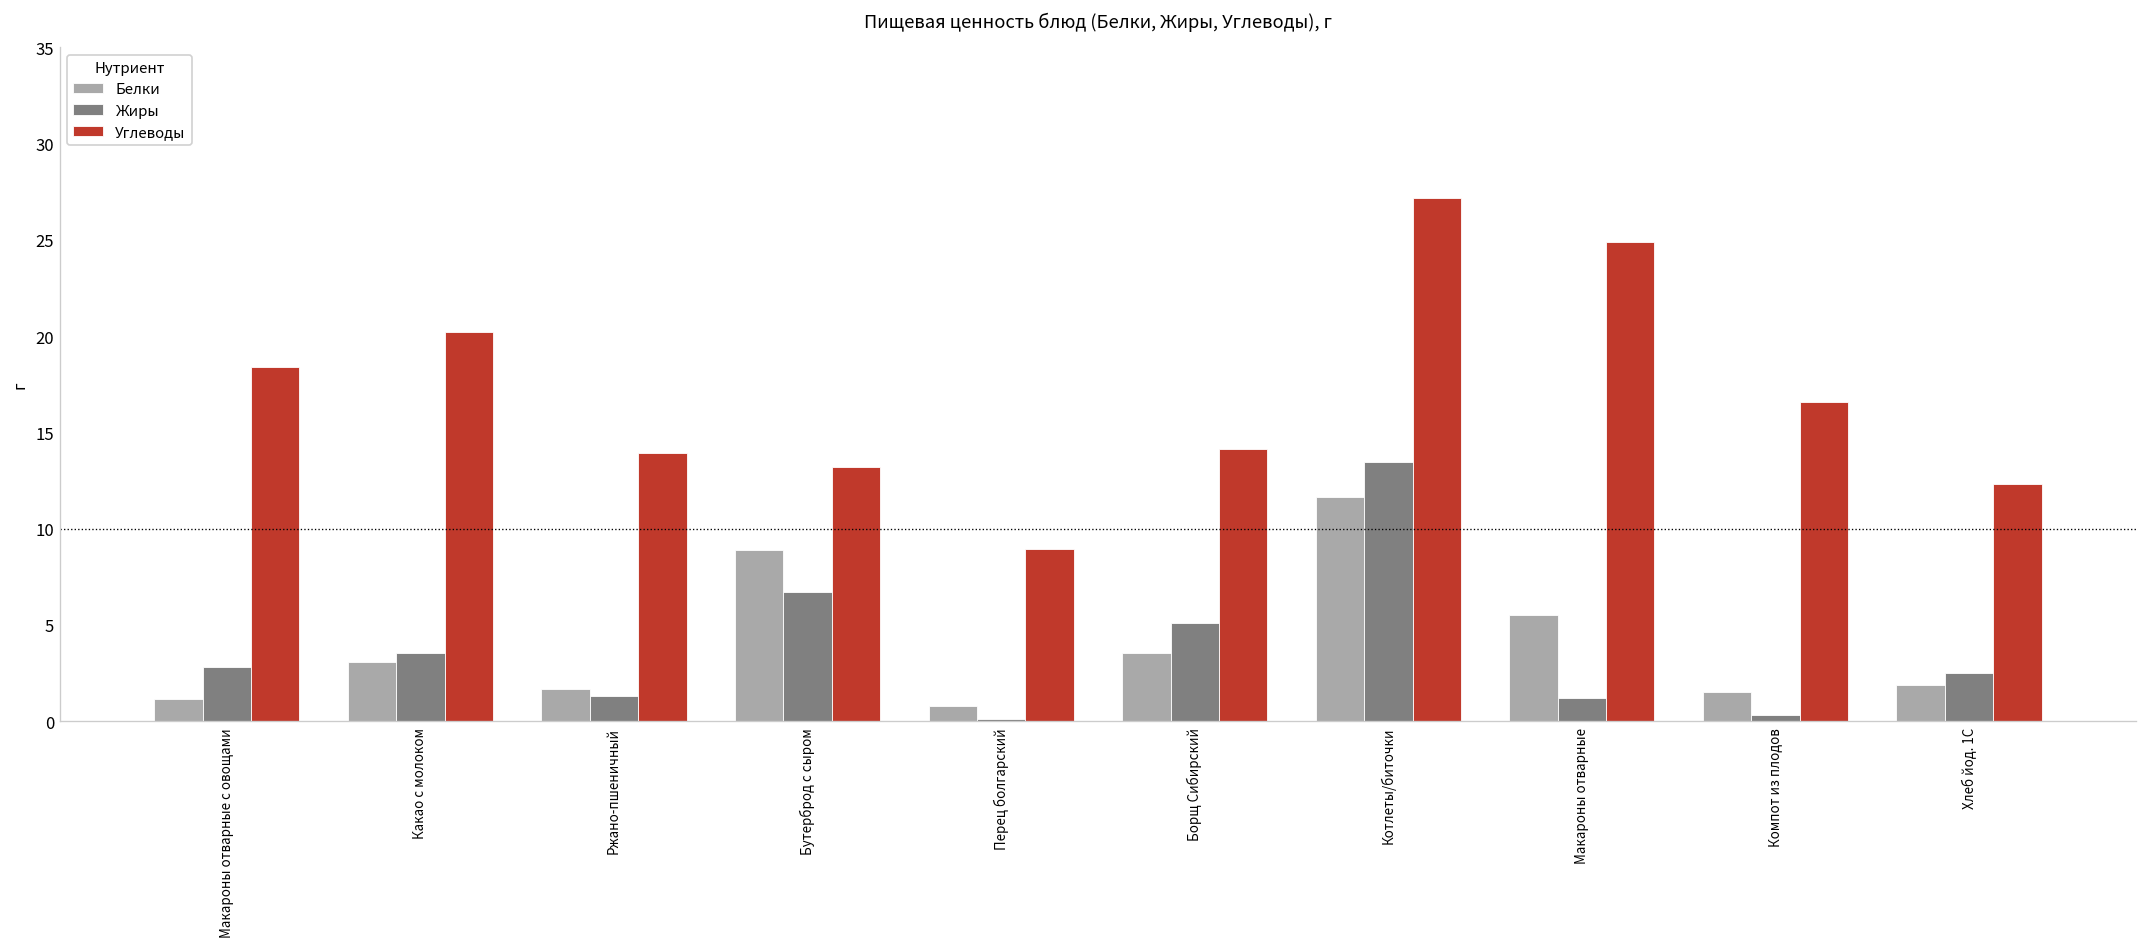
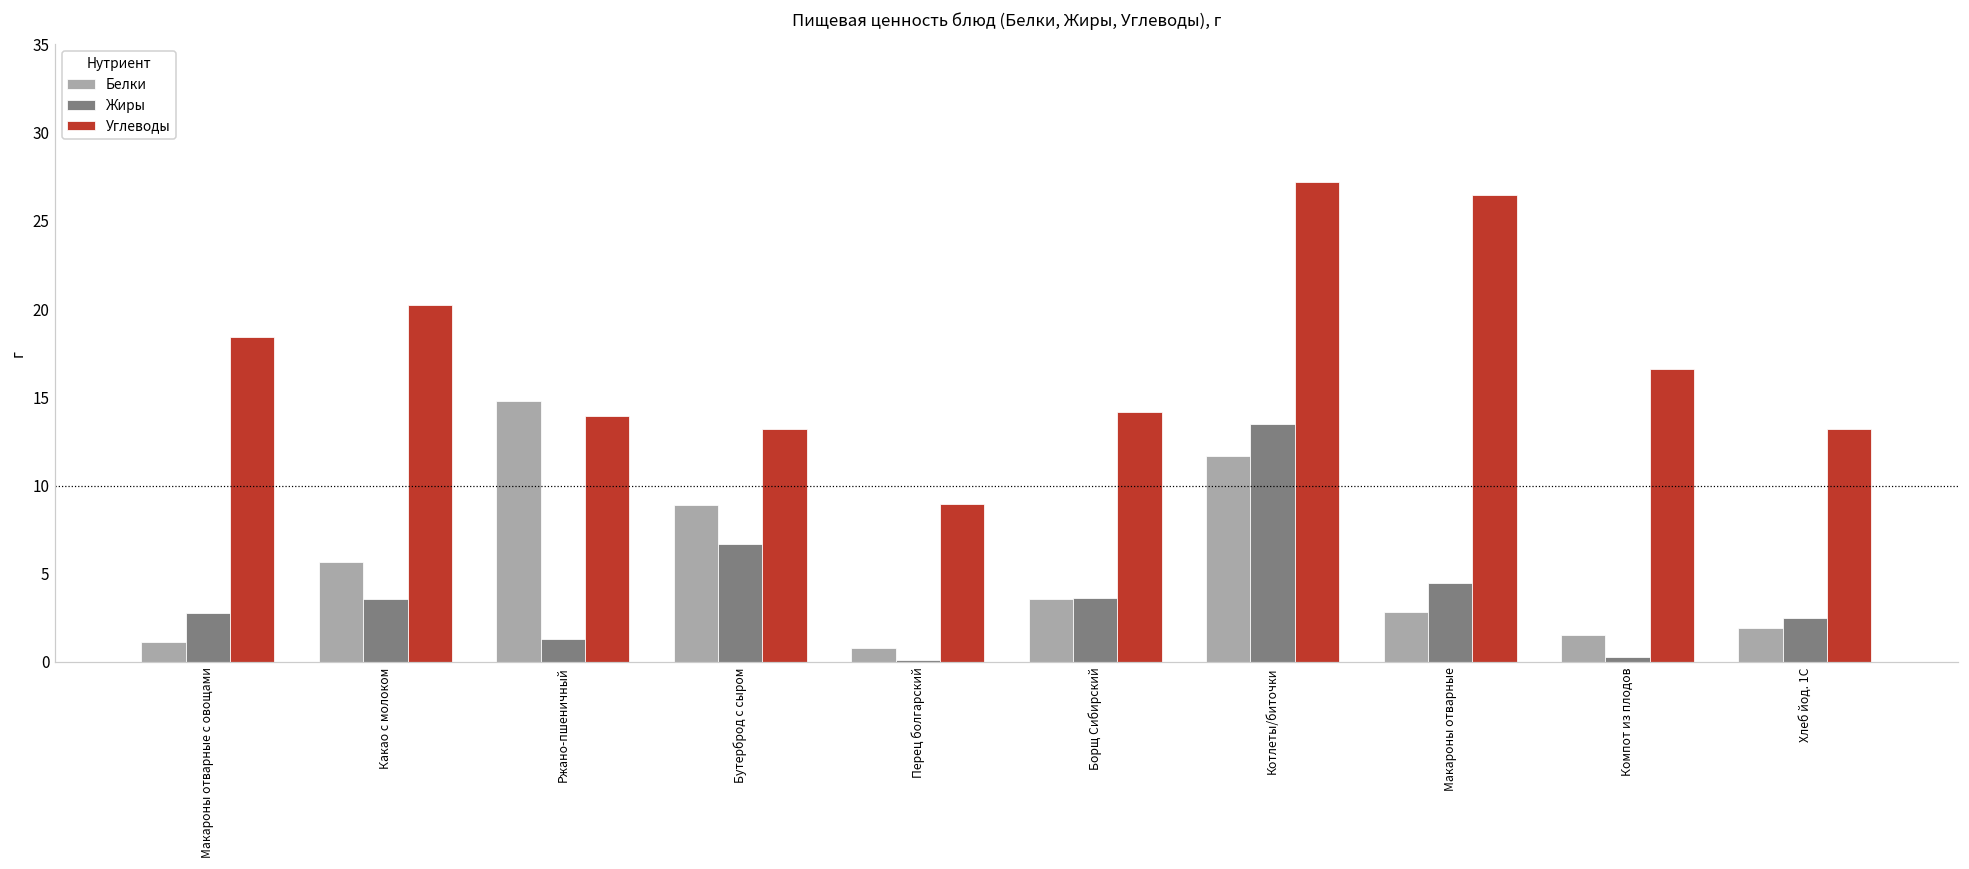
Белки, Какао с молоком: 3.1 -> 5.7
Белки, Ржано-пшеничный: 1.7 -> 14.8
Жиры, Борщ Сибирский: 5.1 -> 3.6
Белки, Макароны отварные: 5.5 -> 2.9
Жиры, Макароны отварные: 1.2 -> 4.5
Углеводы, Макароны отварные: 24.9 -> 26.4
Углеводы, Хлеб йод. 1С: 12.3 -> 13.2
